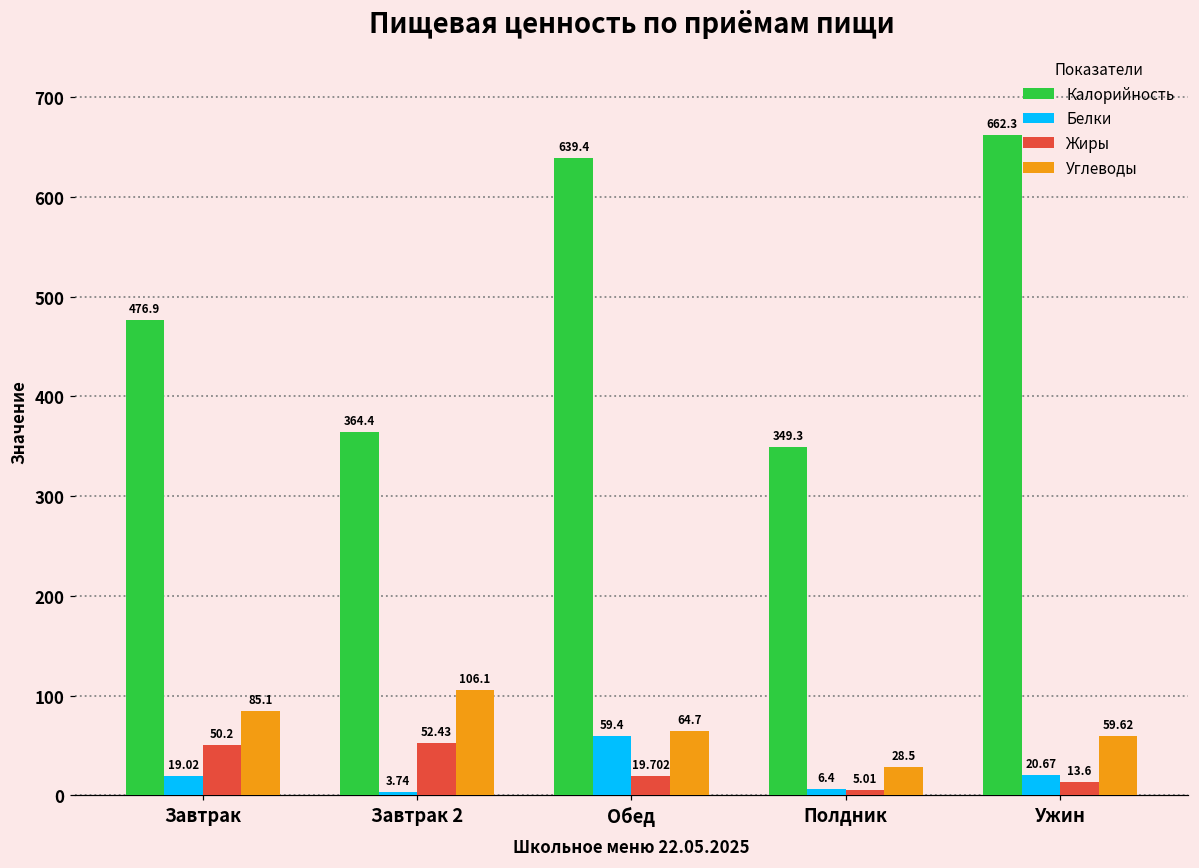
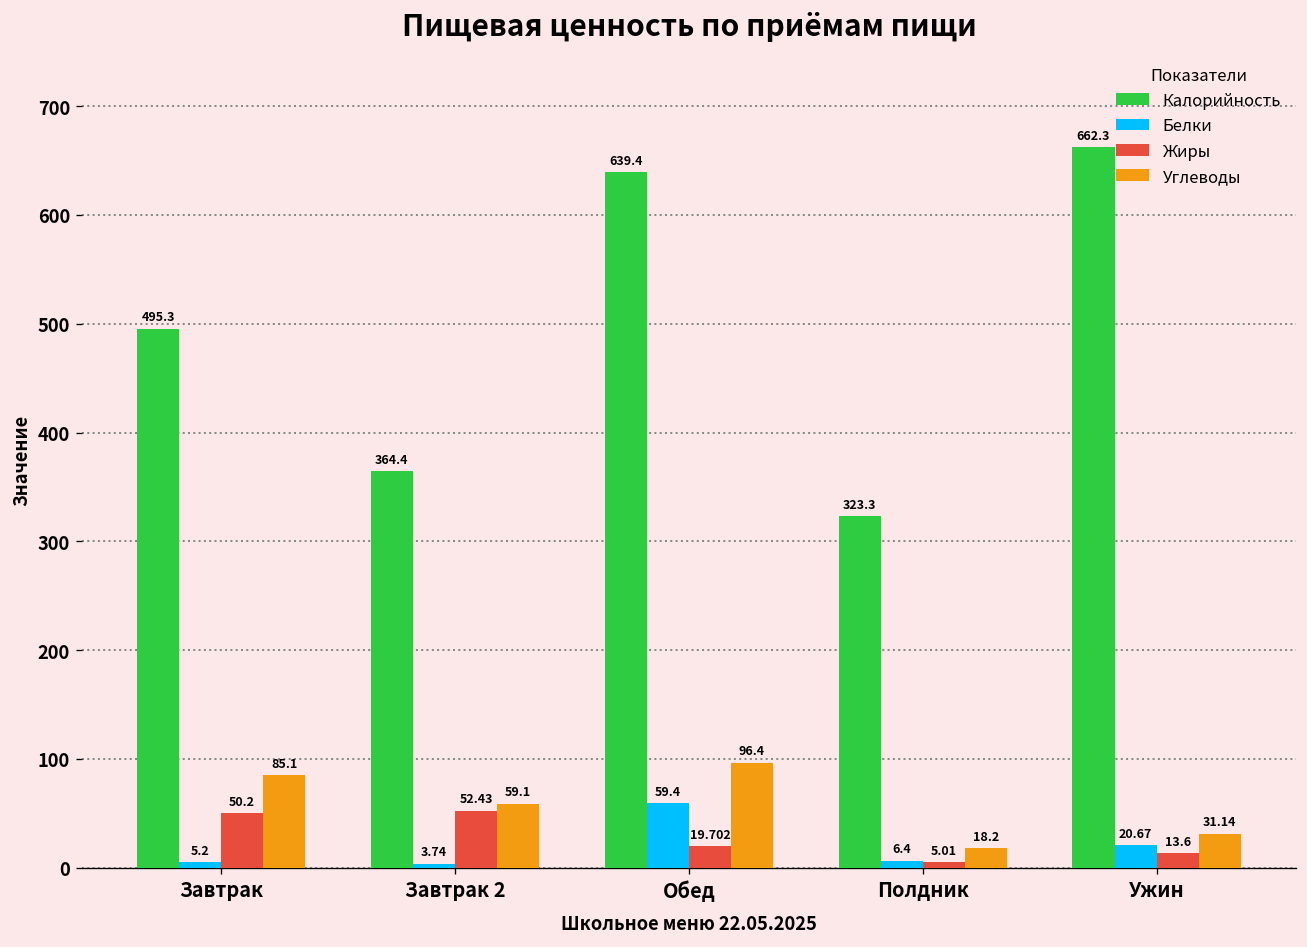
Калорийность, Завтрак: 476.9 -> 495.3
Белки, Завтрак: 19.02 -> 5.2
Углеводы, Завтрак 2: 106.1 -> 59.1
Углеводы, Обед: 64.7 -> 96.4
Калорийность, Полдник: 349.3 -> 323.3
Углеводы, Полдник: 28.5 -> 18.2
Углеводы, Ужин: 59.62 -> 31.14
